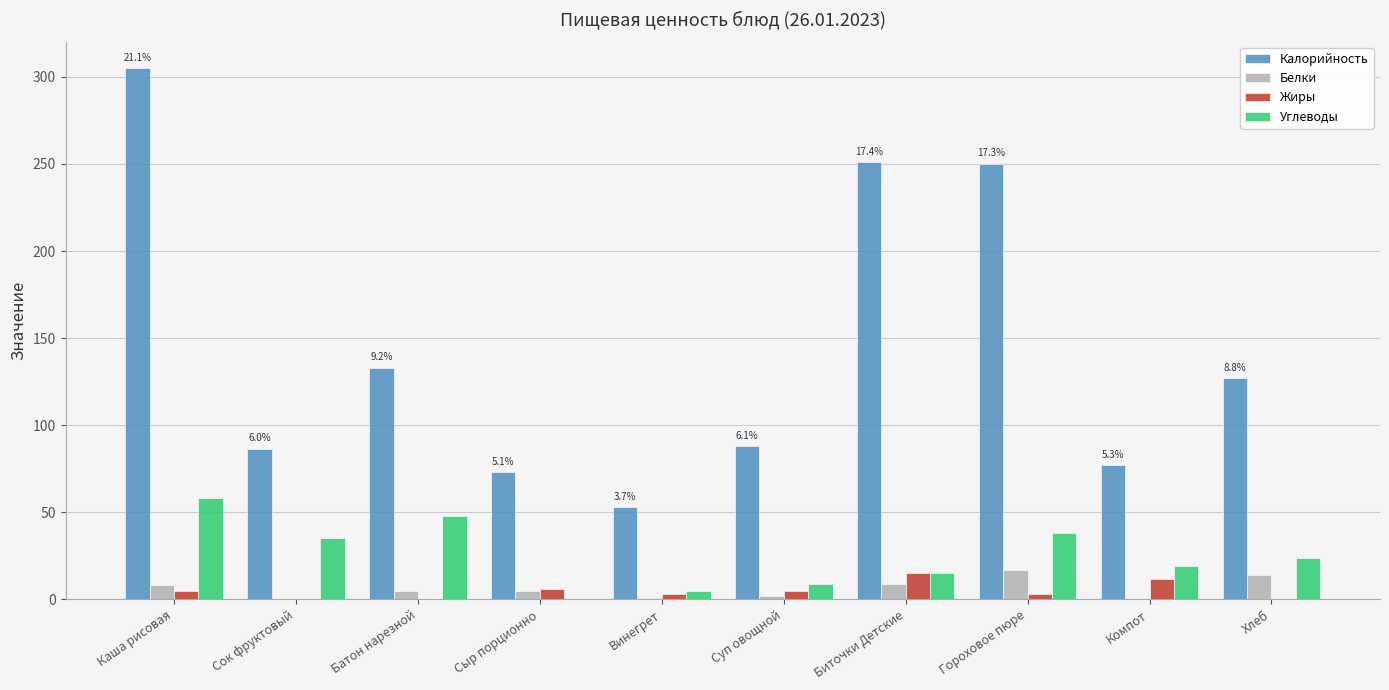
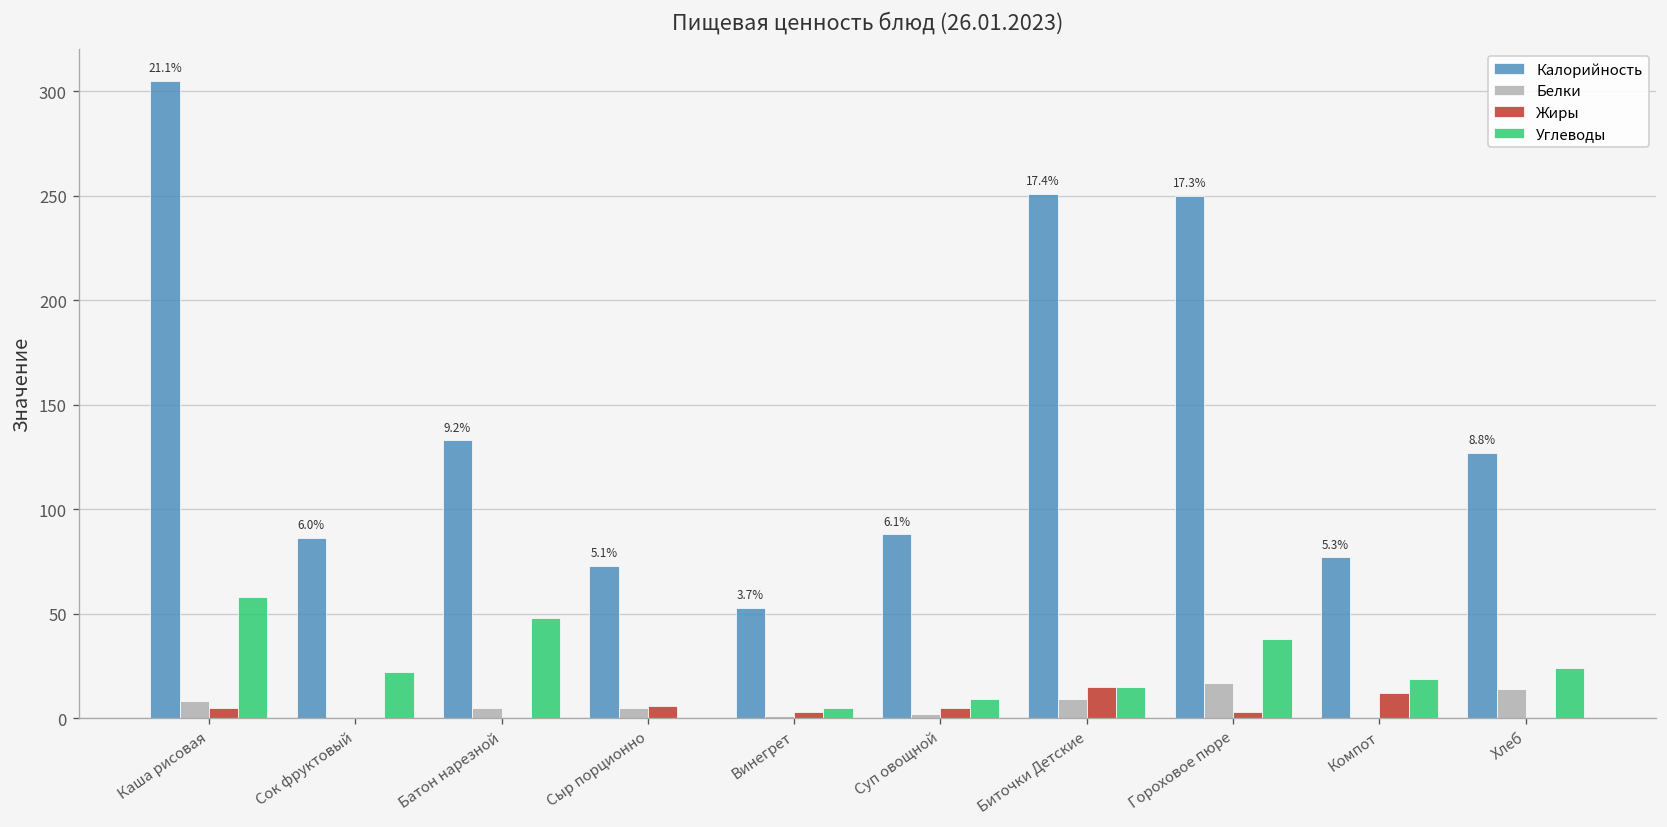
Углеводы, Сок фруктовый: 35 -> 22
